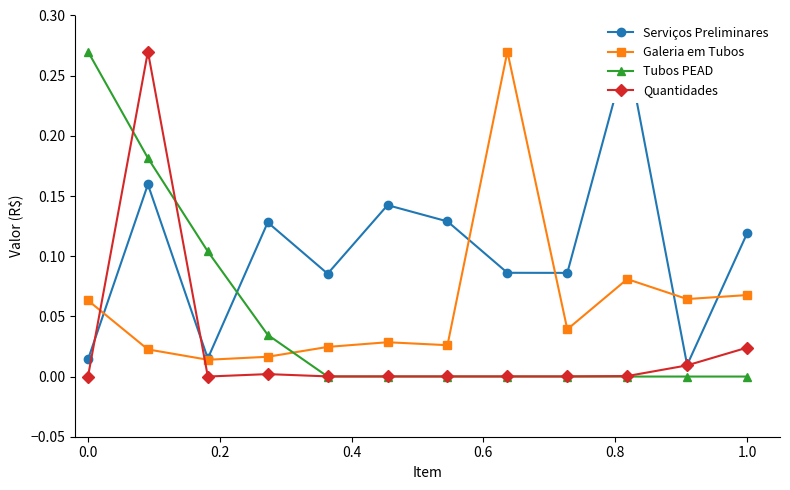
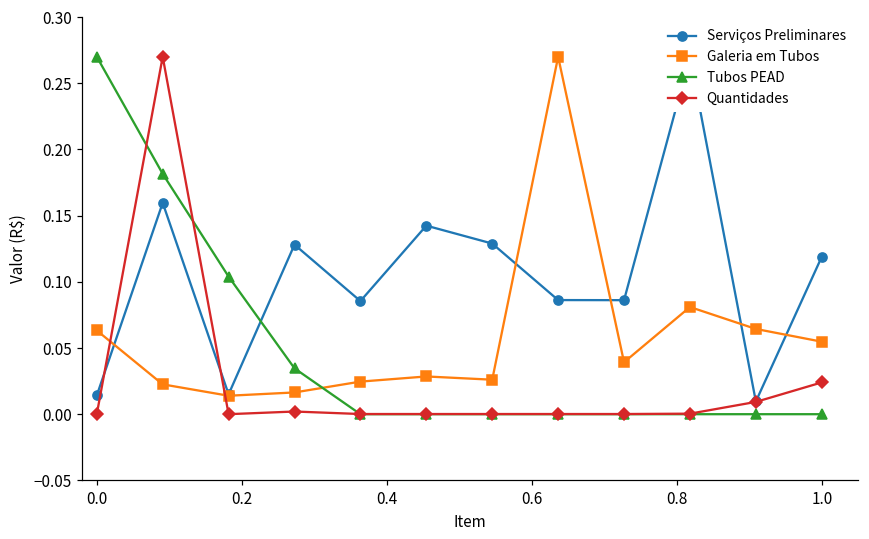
Galeria em Tubos, 1.0: 0.068 -> 0.055
